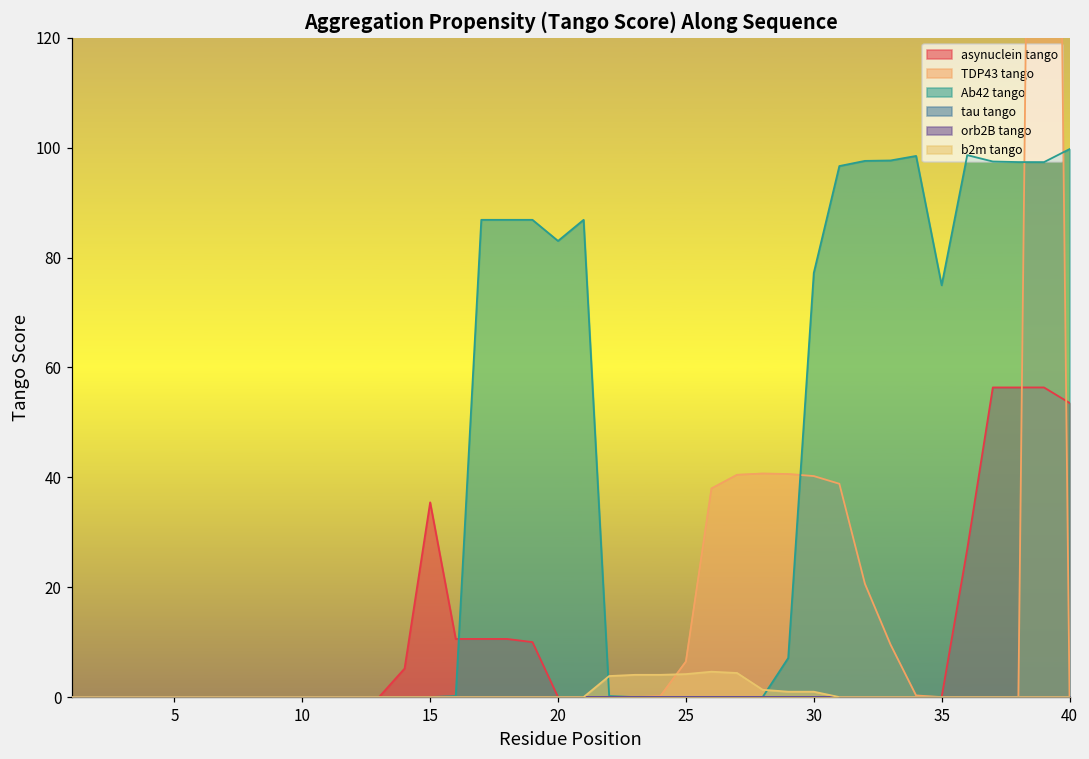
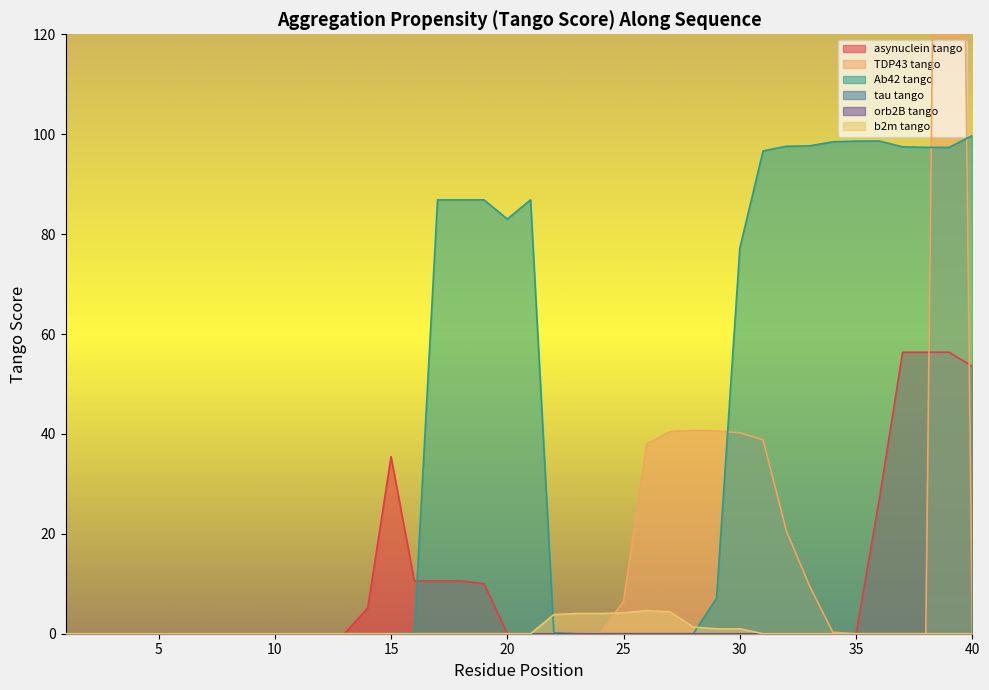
Ab42 tango, 35: 75 -> 99
